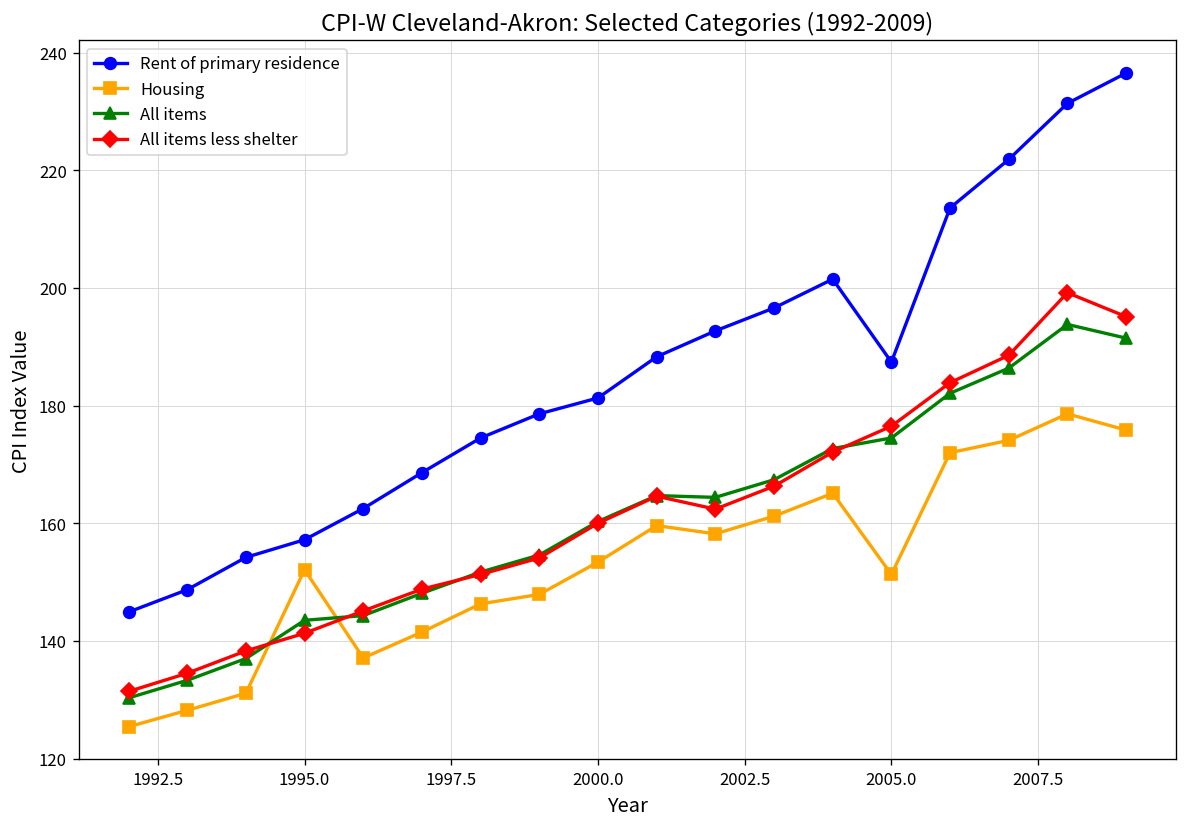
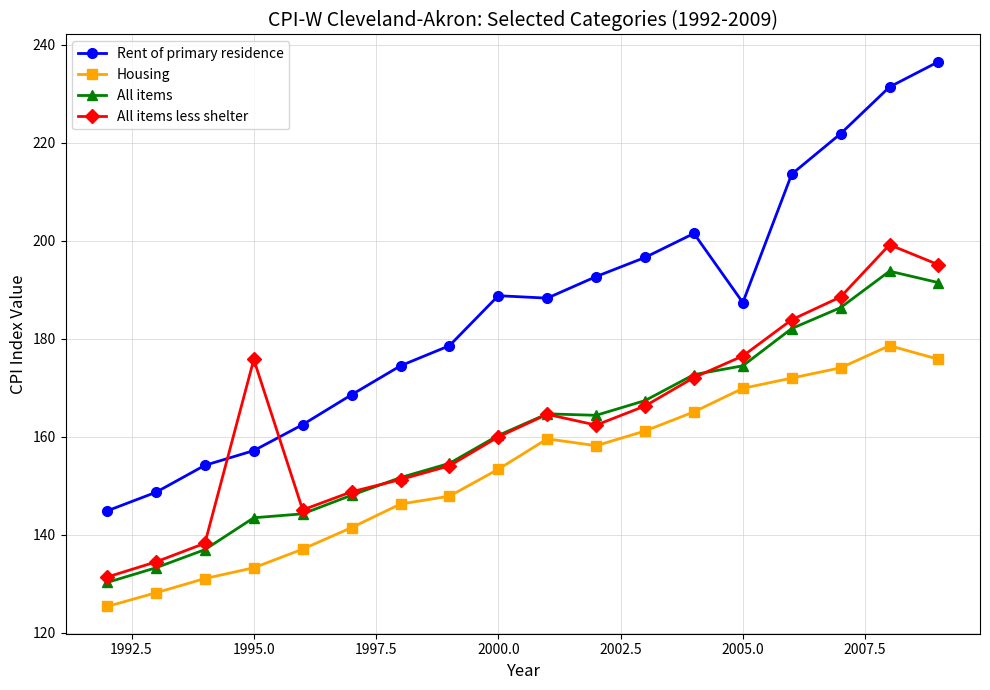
Housing, 1995.0: 152 -> 133
All items less shelter, 1995.0: 141 -> 176
Rent of primary residence, 2000.0: 181 -> 189
Housing, 2005.0: 151 -> 170
